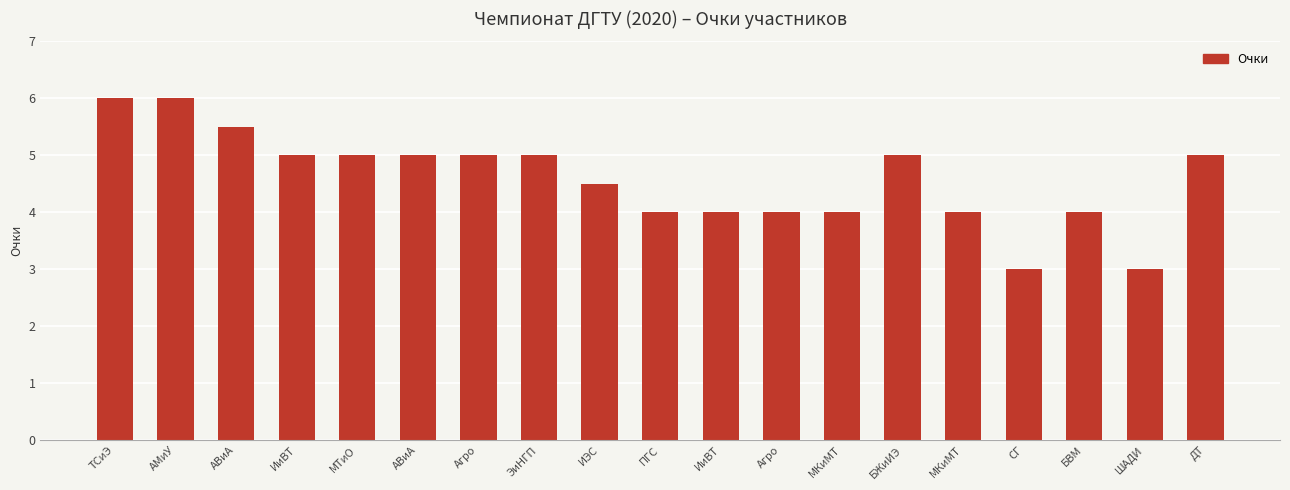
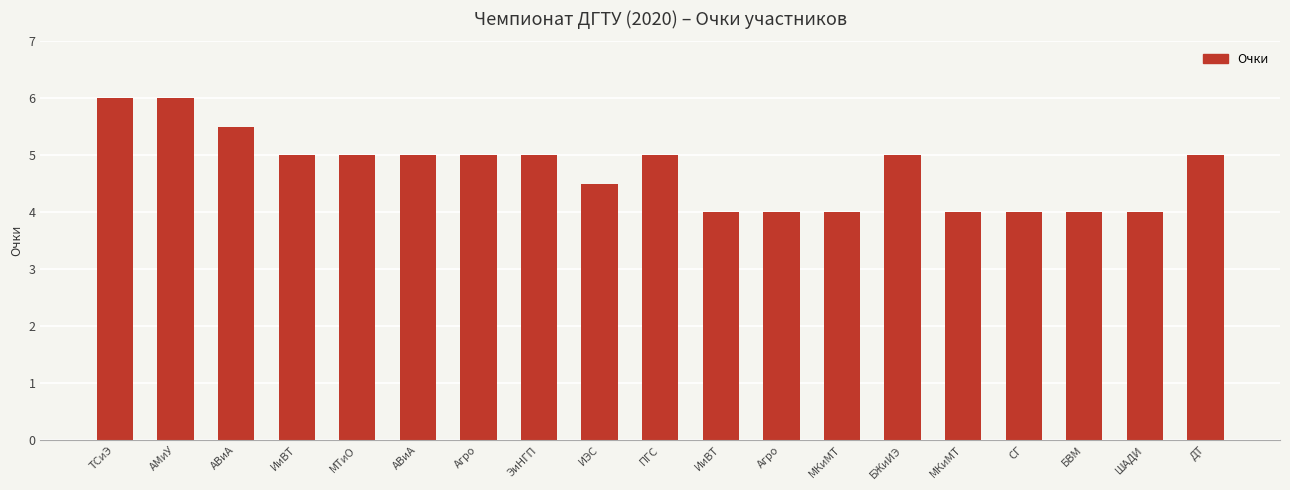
ПГС: 4 -> 5
СГ: 3 -> 4
ШАДИ: 3 -> 4
